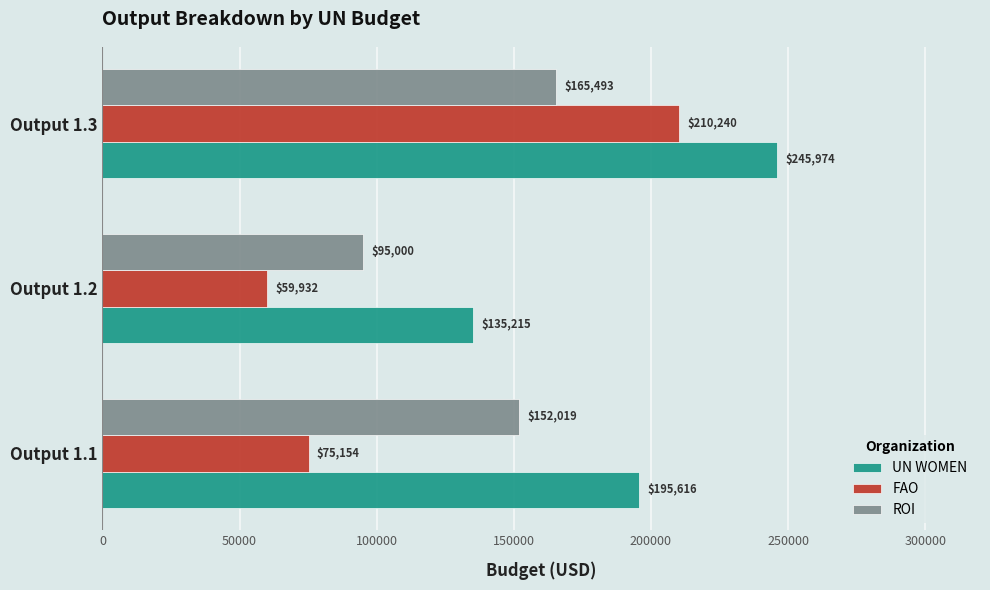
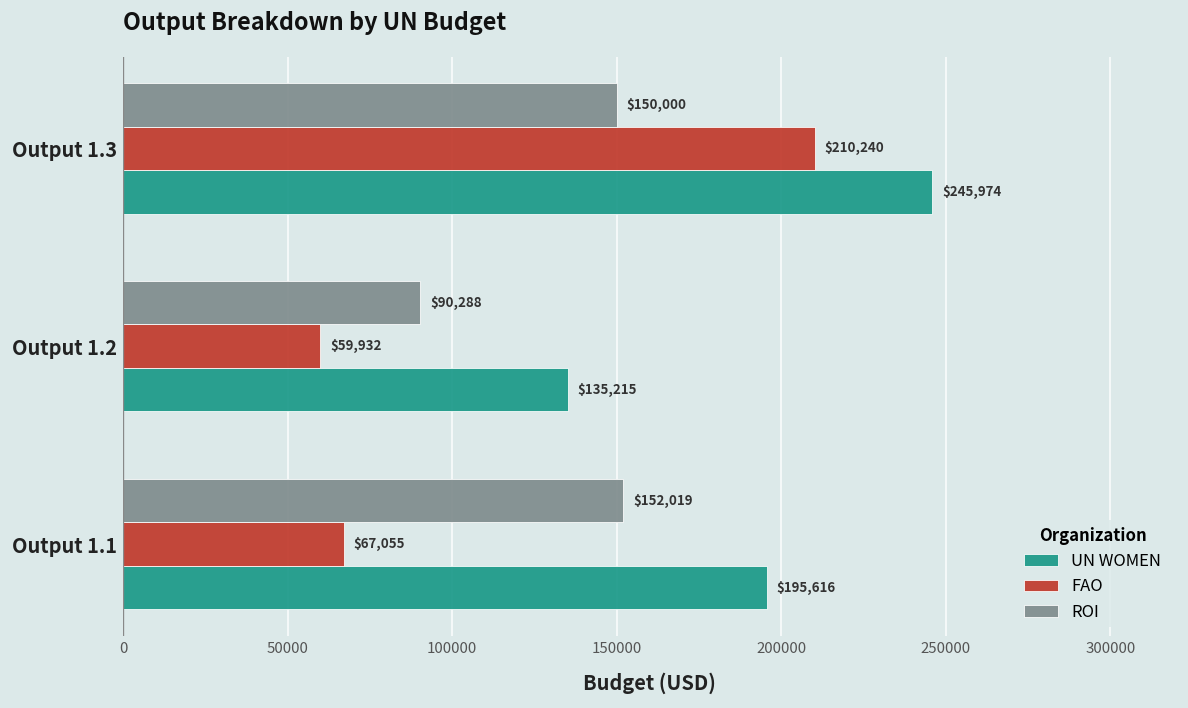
ROI, Output 1.3: $165,493 -> $150,000
ROI, Output 1.2: $95,000 -> $90,288
FAO, Output 1.1: $75,154 -> $67,055
